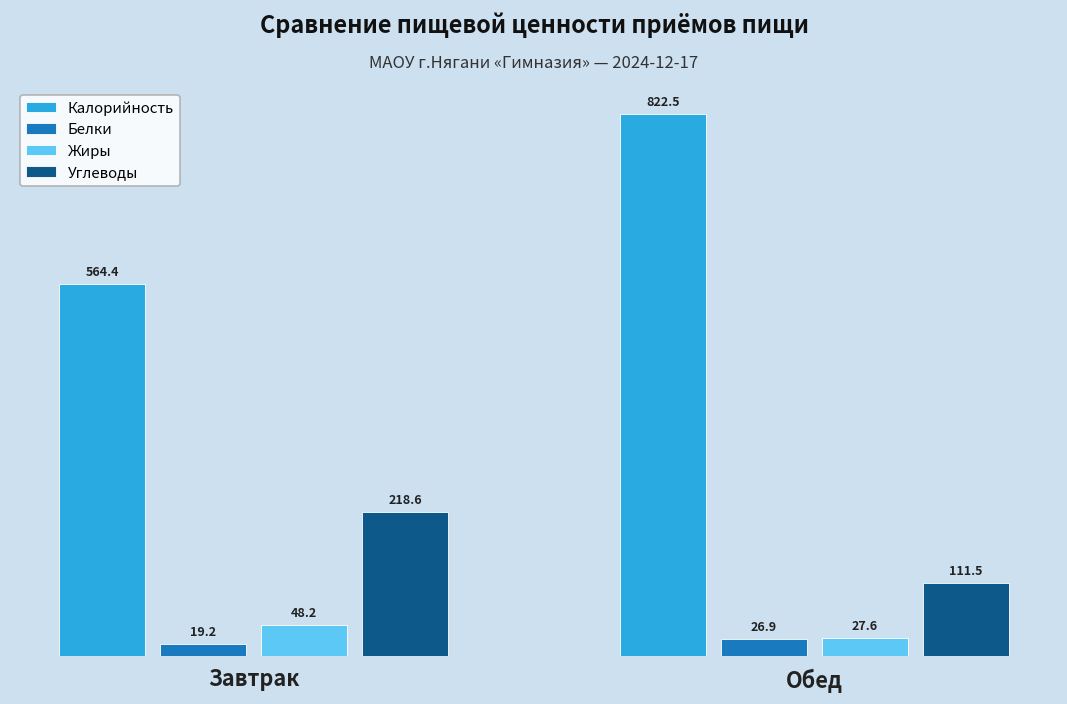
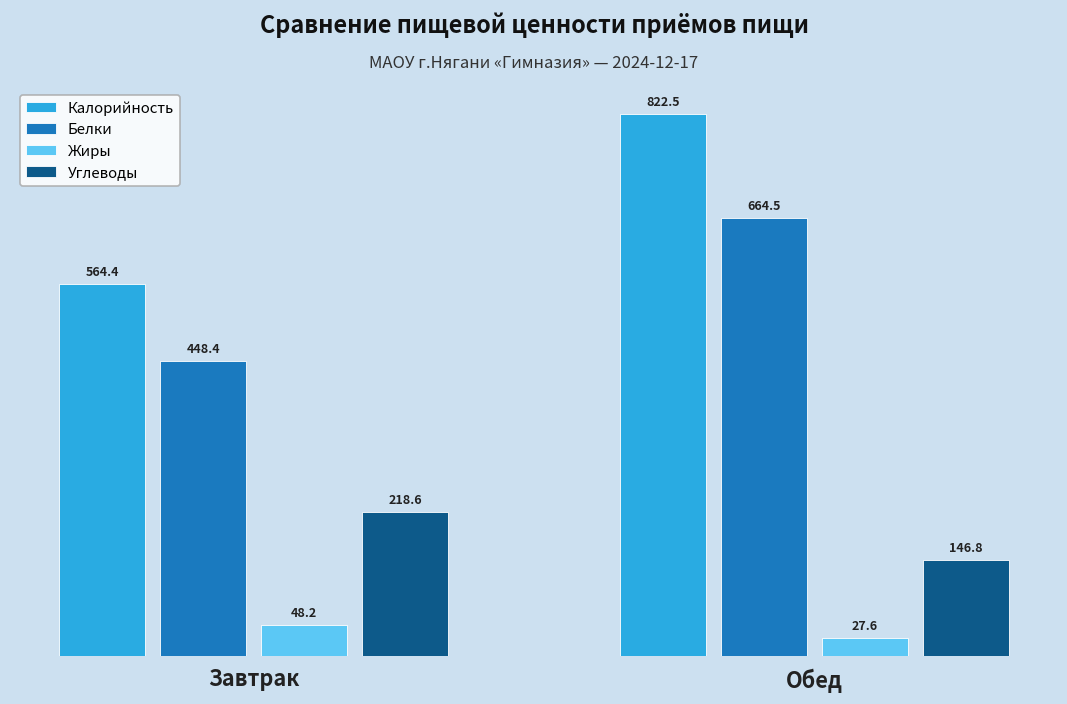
Белки, Завтрак: 19.2 -> 448.4
Белки, Обед: 26.9 -> 664.5
Углеводы, Обед: 111.5 -> 146.8
